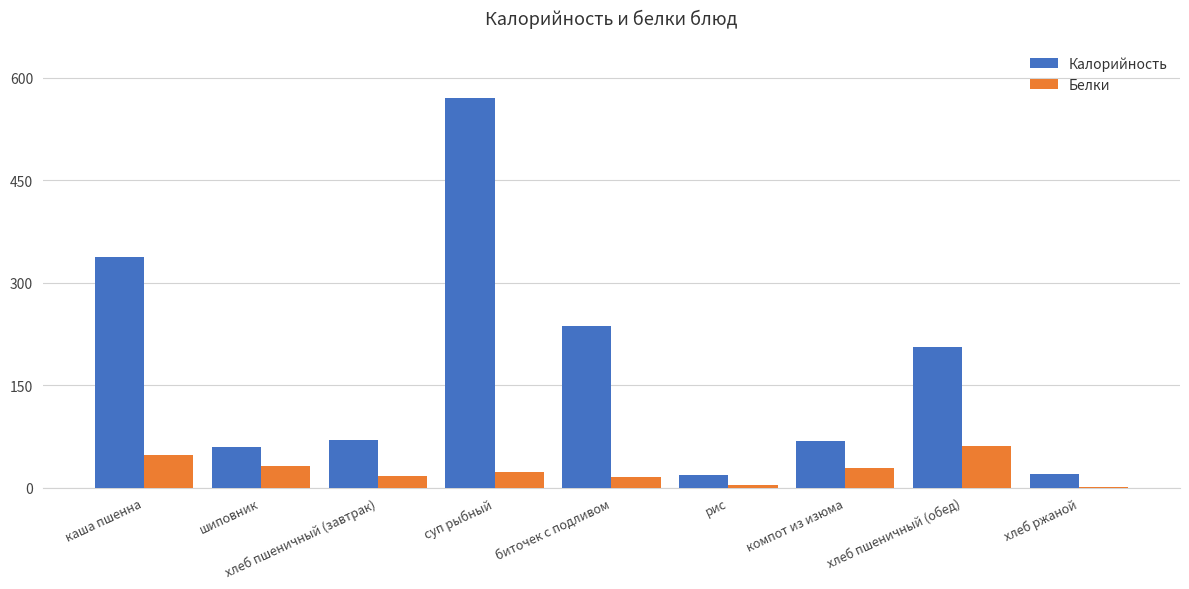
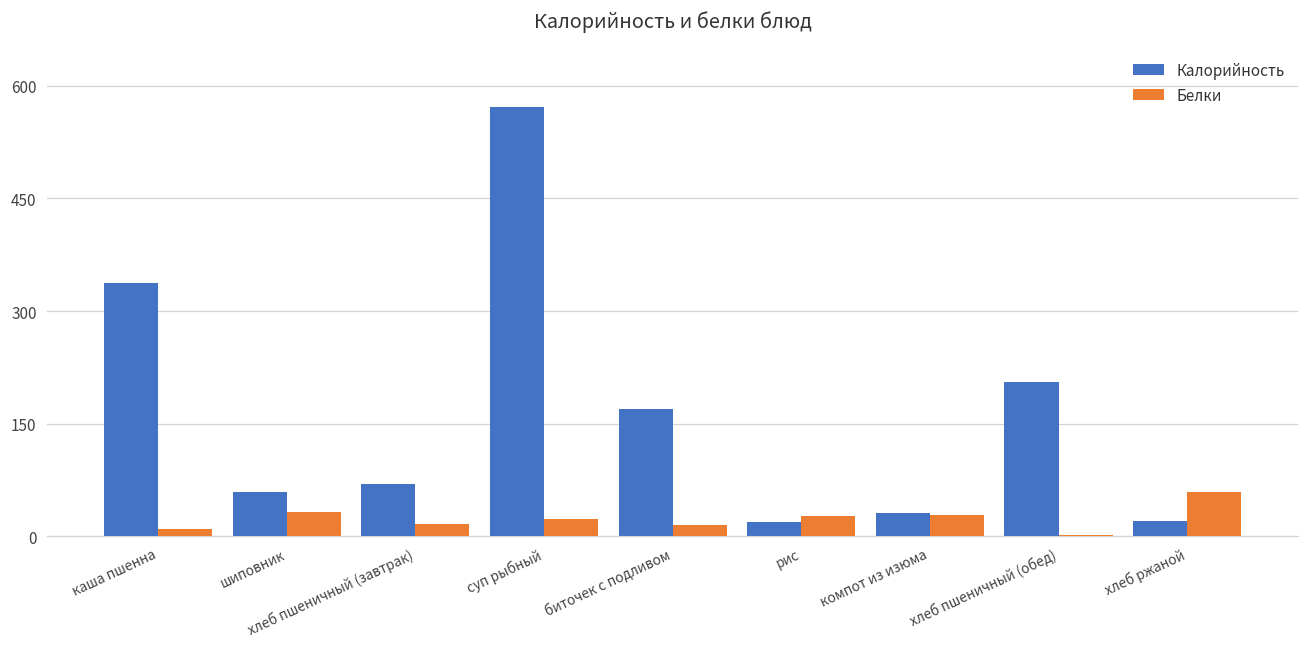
Белки, каша пшенна: 50 -> 10
Калорийность, биточек с подливом: 240 -> 170
Белки, рис: 0 -> 30
Калорийность, компот из изюма: 70 -> 30
Белки, хлеб пшеничный (обед): 60 -> 0
Белки, хлеб ржаной: 0 -> 60
